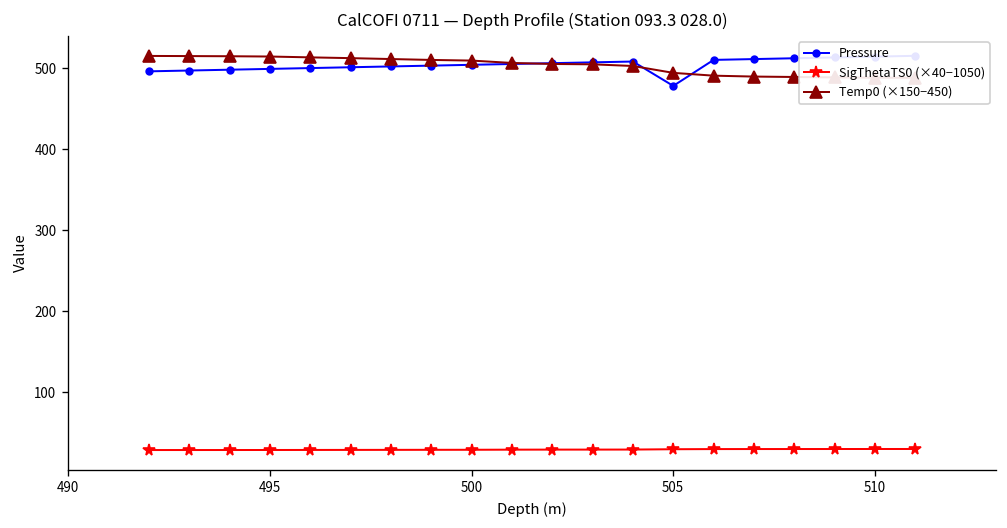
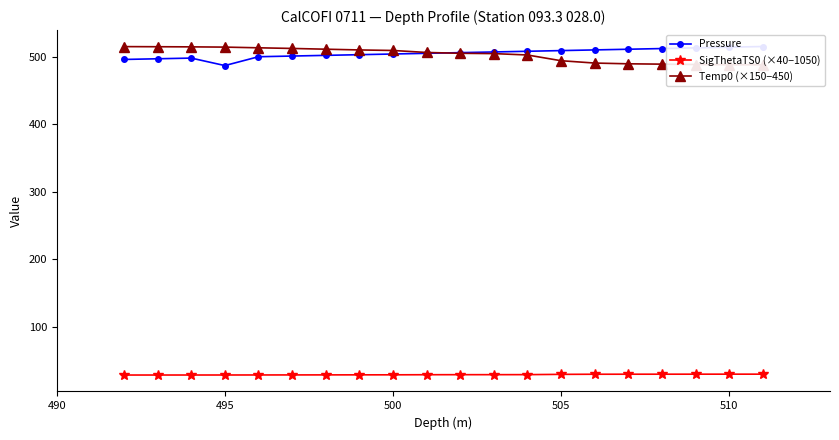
Pressure, 495: 500 -> 490
Pressure, 505: 480 -> 510
